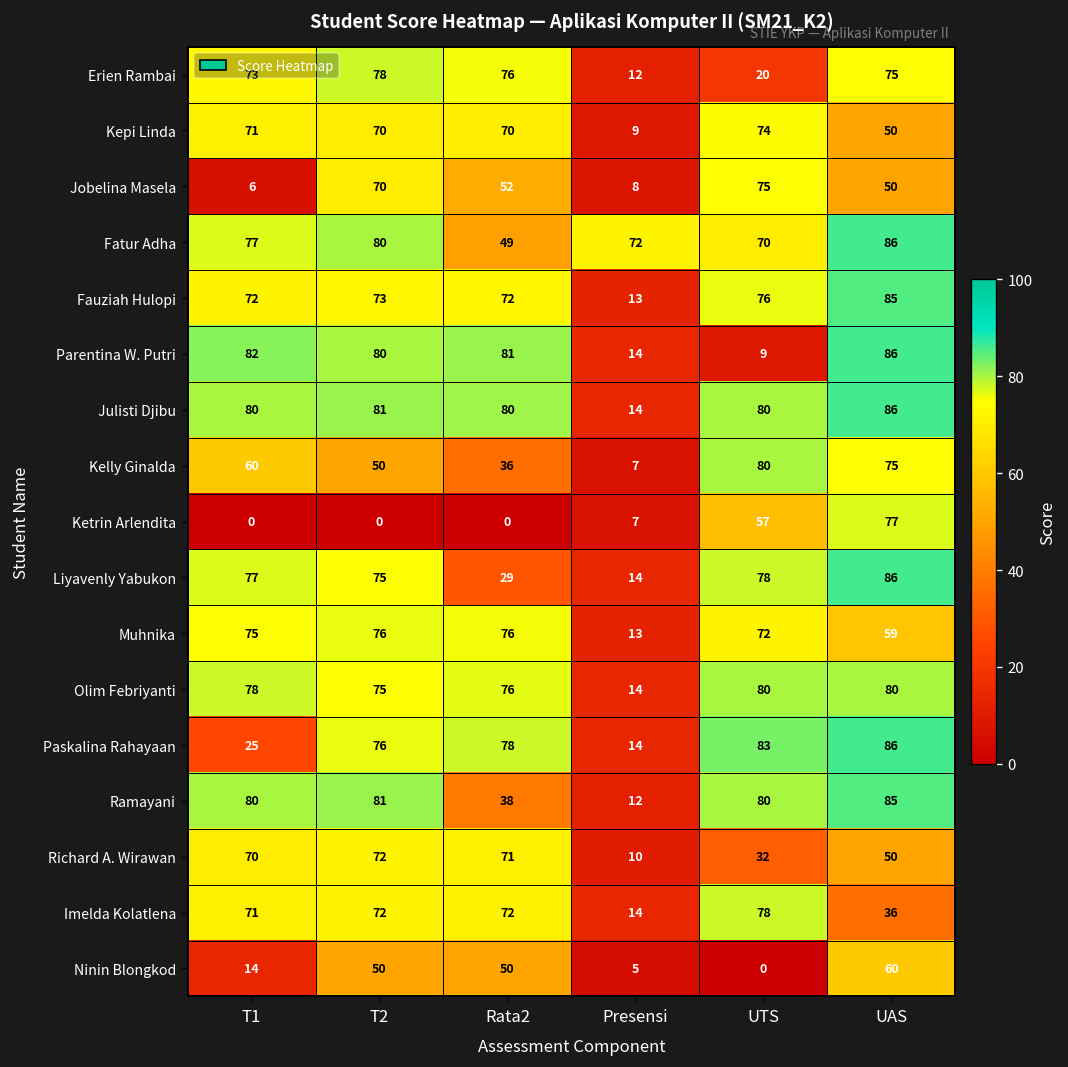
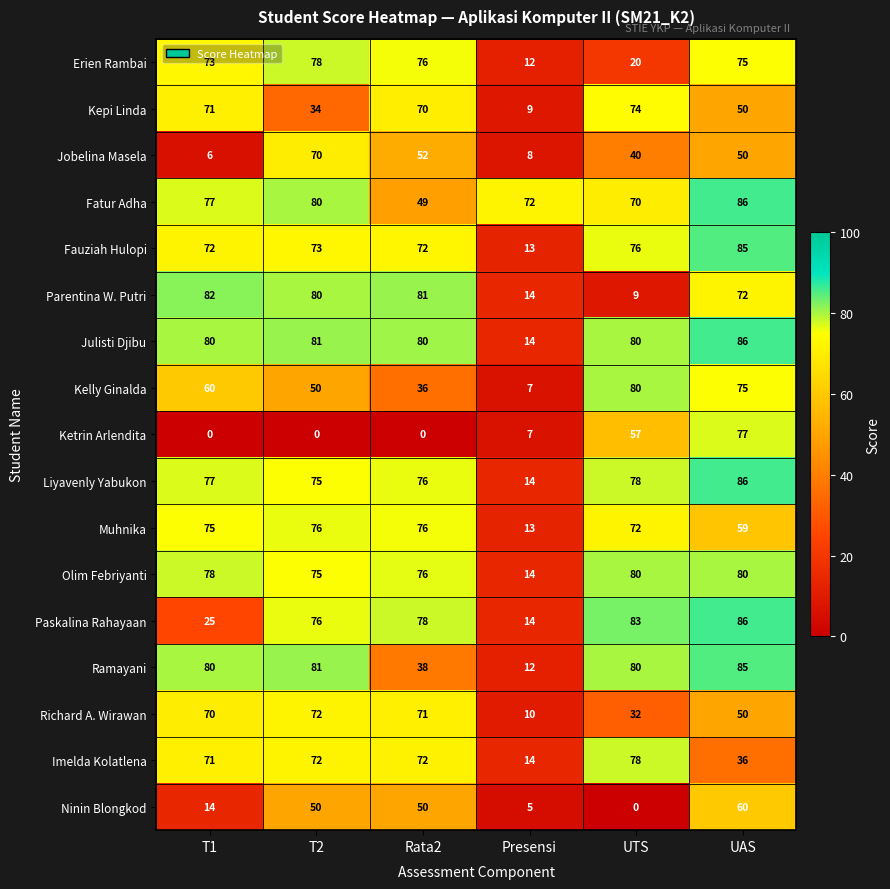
Kepi Linda, T2: 70 -> 34
Jobelina Masela, UTS: 75 -> 40
Parentina W. Putri, UAS: 86 -> 72
Liyavenly Yabukon, Rata2: 29 -> 76
